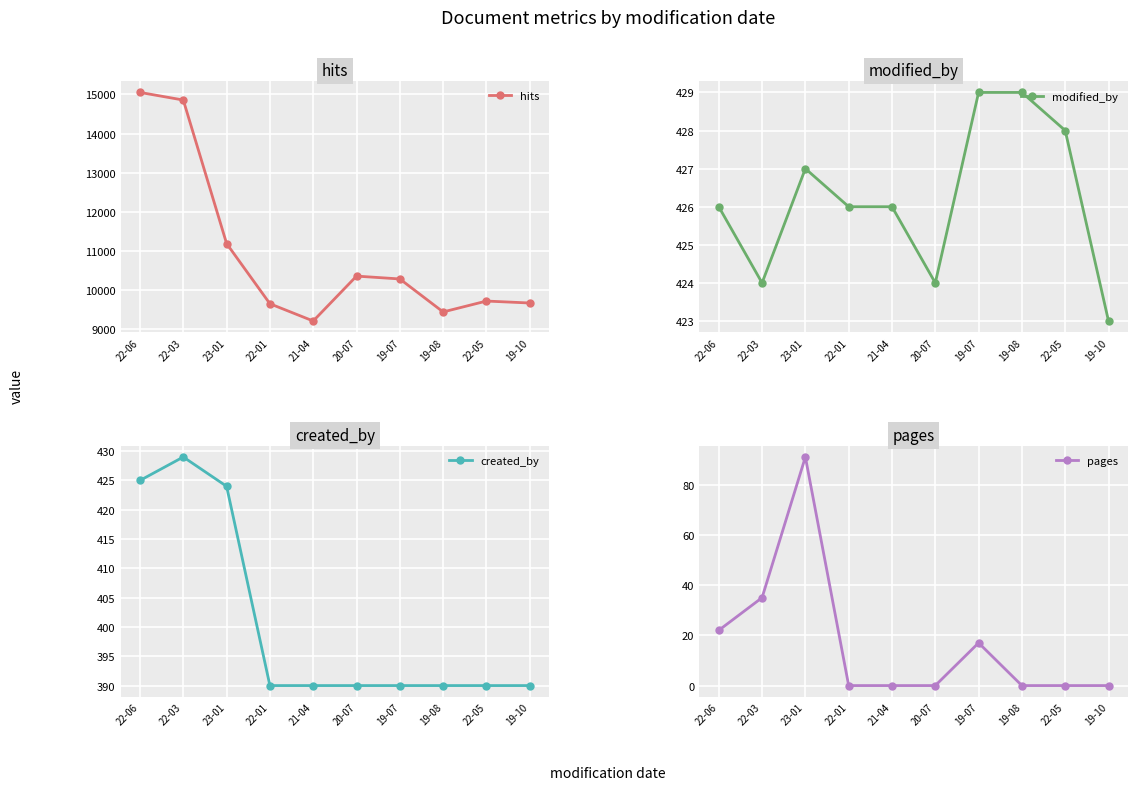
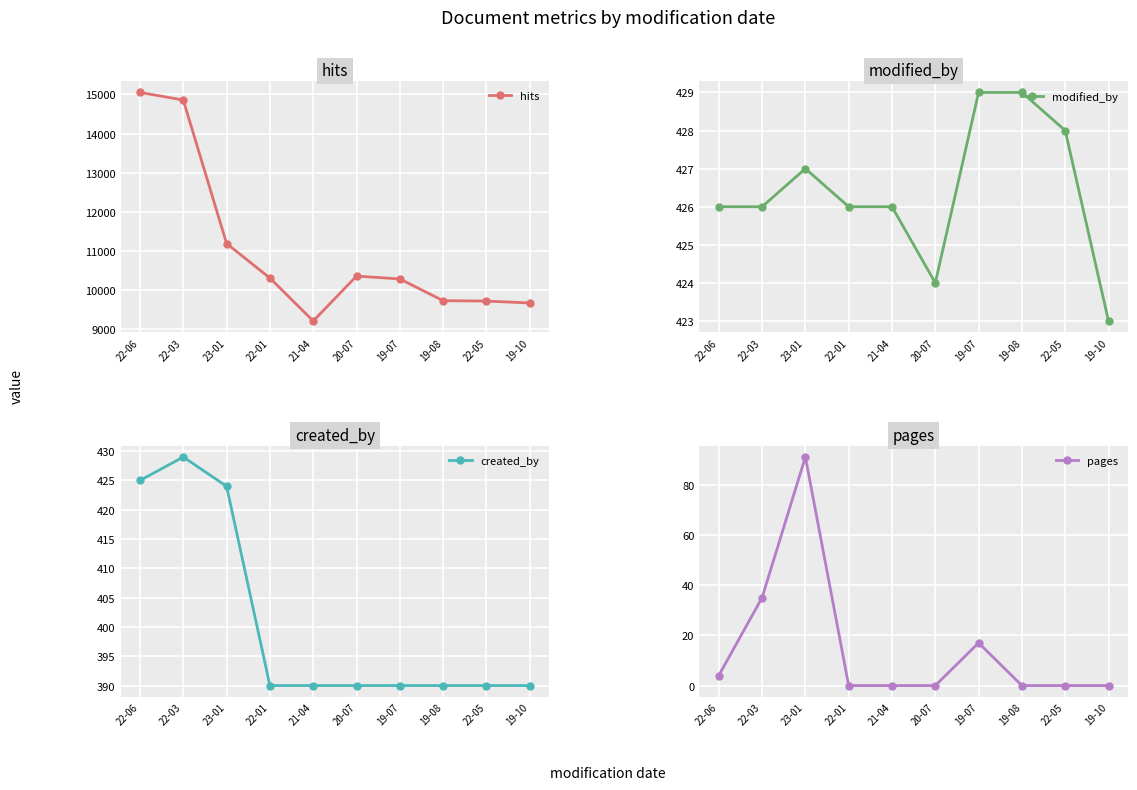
hits, 22-01: 9600 -> 10300
hits, 19-08: 9400 -> 9700
modified_by, 22-03: 424 -> 426
pages, 22-06: 22 -> 4
